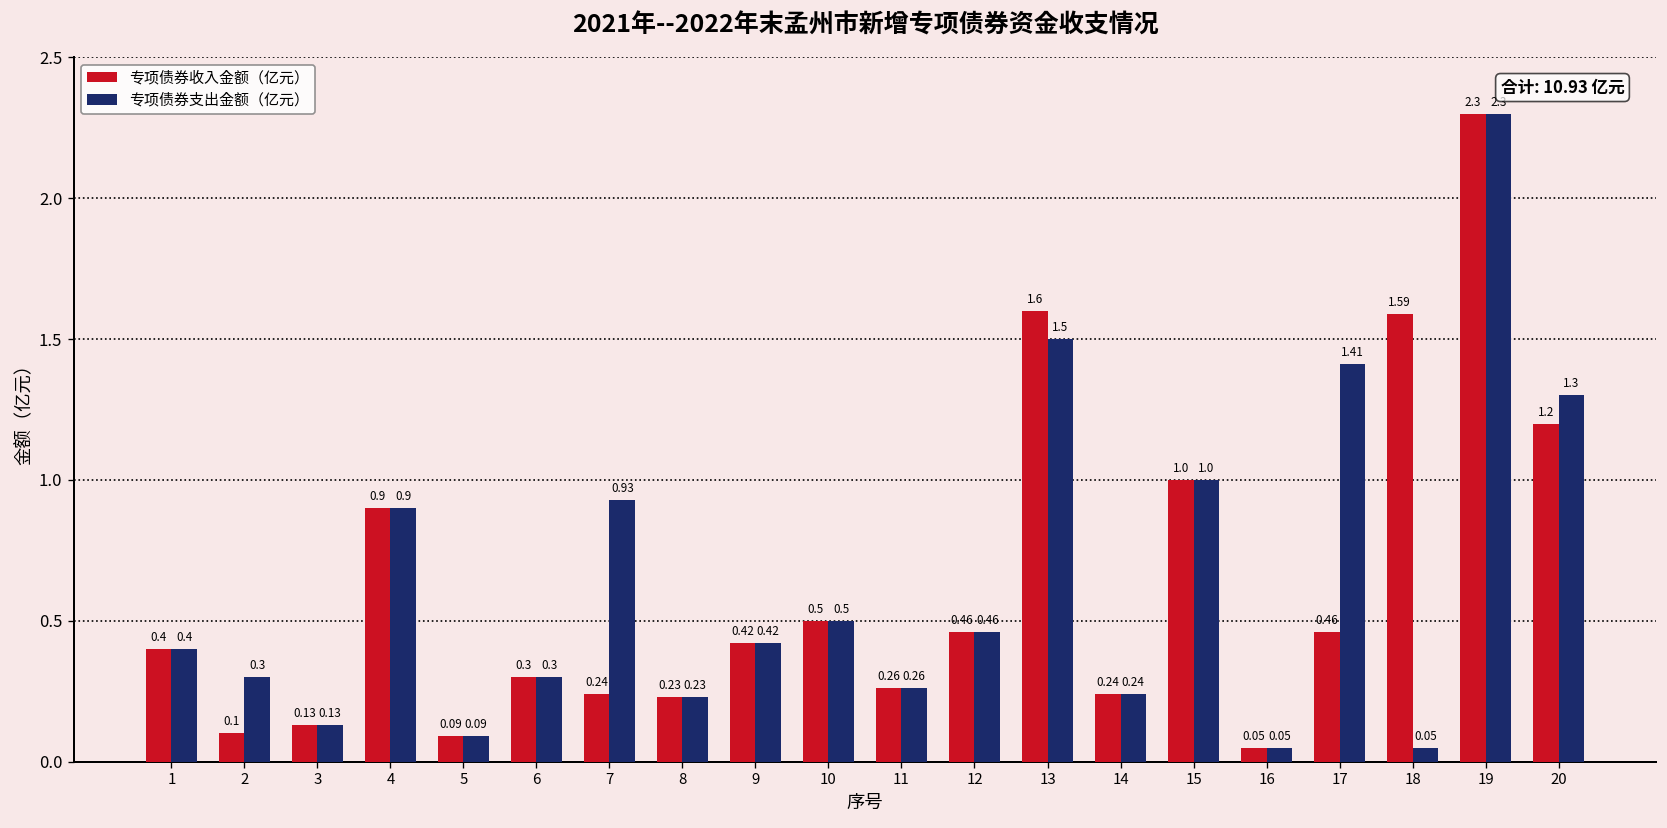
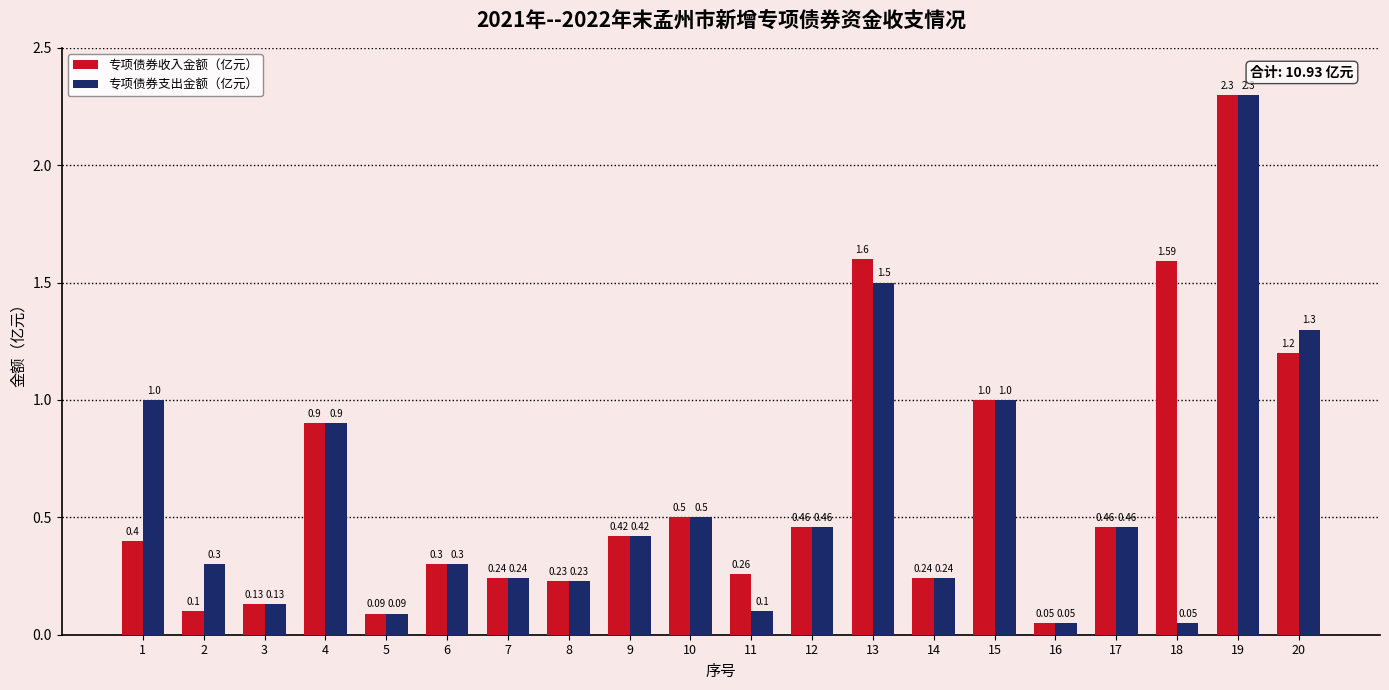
专项债券支出金额（亿元）, 1: 0.4 -> 1.0
专项债券支出金额（亿元）, 7: 0.93 -> 0.24
专项债券支出金额（亿元）, 11: 0.26 -> 0.1
专项债券支出金额（亿元）, 17: 1.41 -> 0.46
